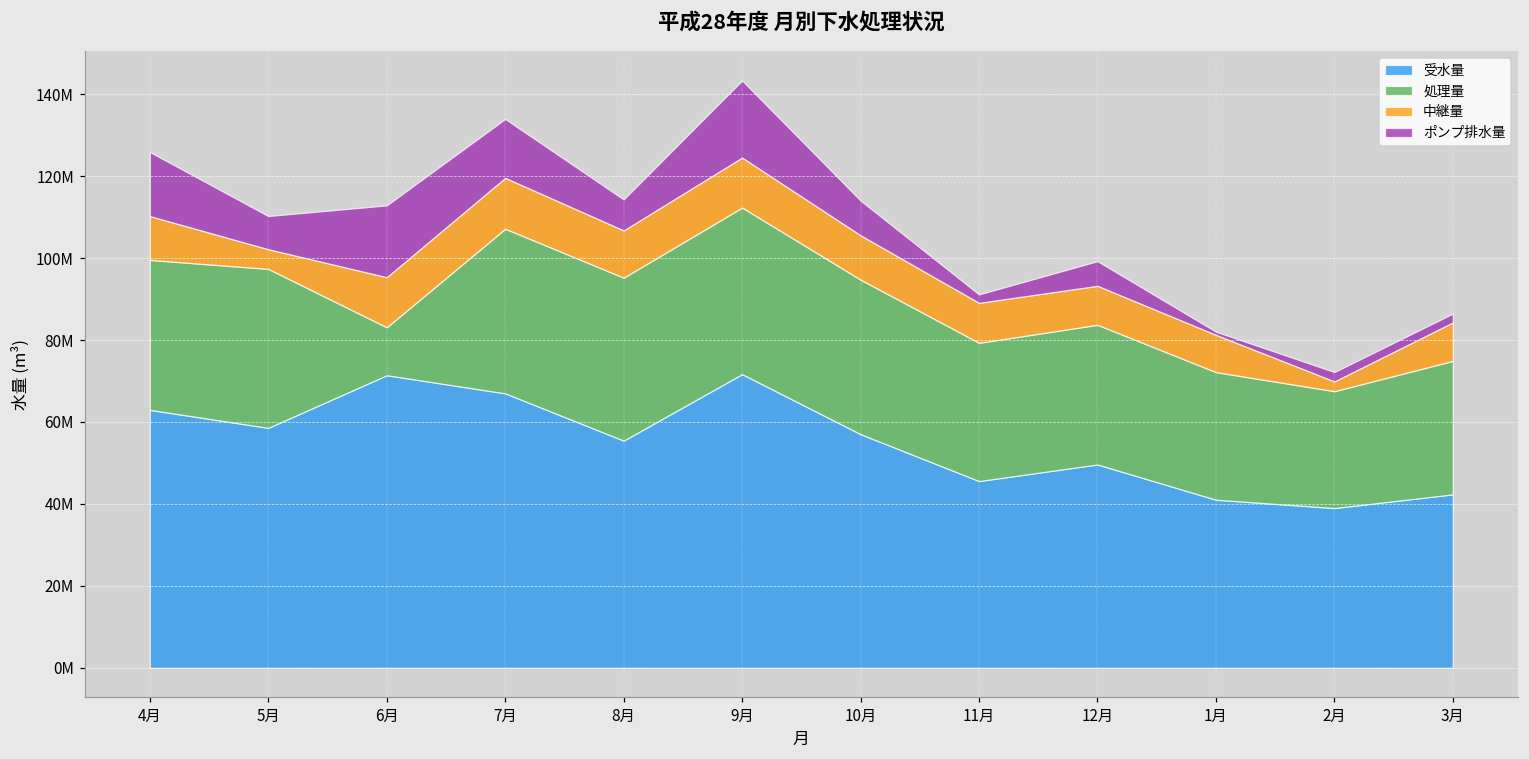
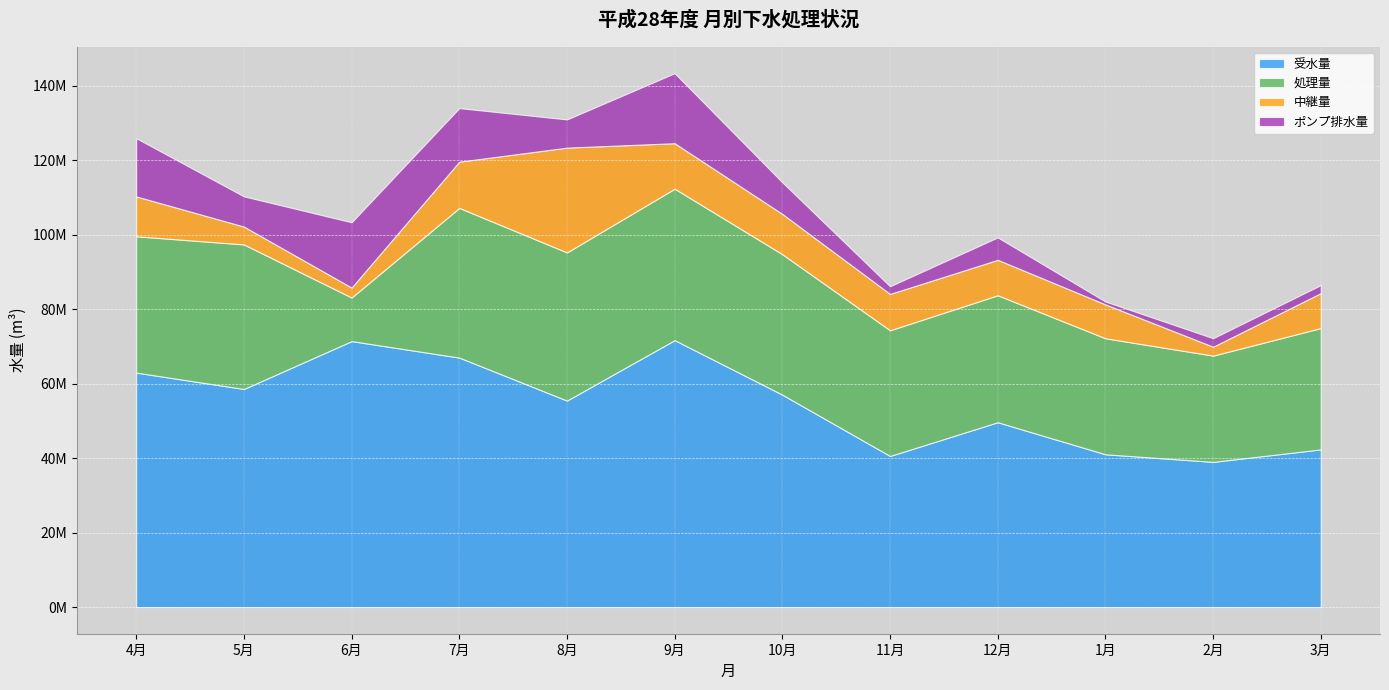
中継量, 6月: 12000000 -> 3000000
中継量, 8月: 12000000 -> 28000000
受水量, 11月: 46000000 -> 41000000
